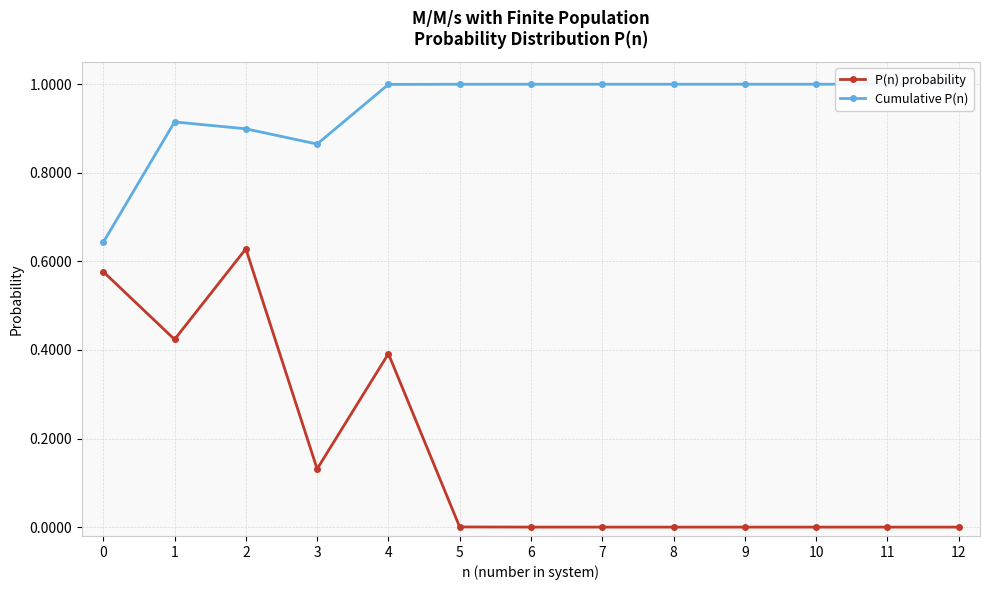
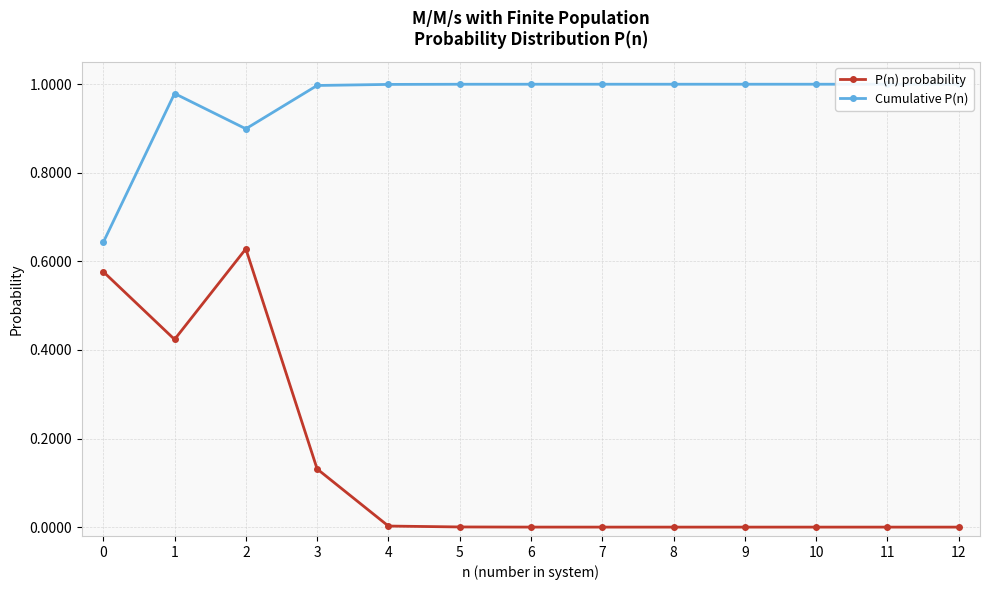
Cumulative P(n), 1: 0.91 -> 0.98
Cumulative P(n), 3: 0.86 -> 1.00
P(n) probability, 4: 0.39 -> 0.00
